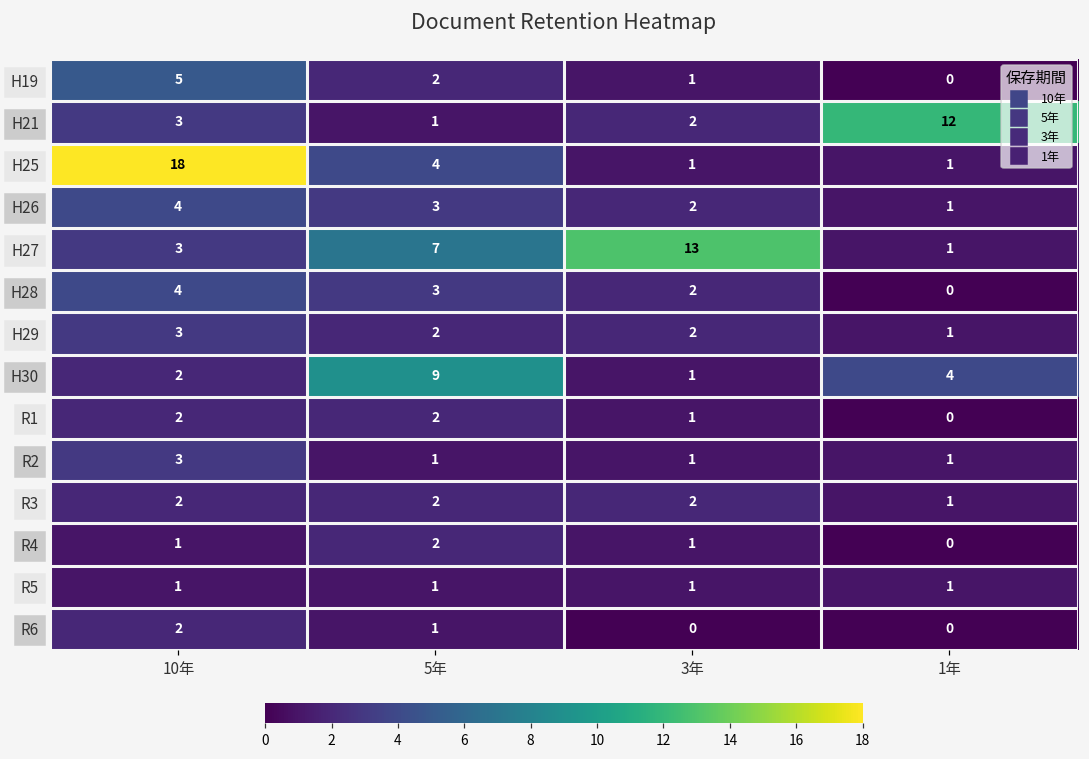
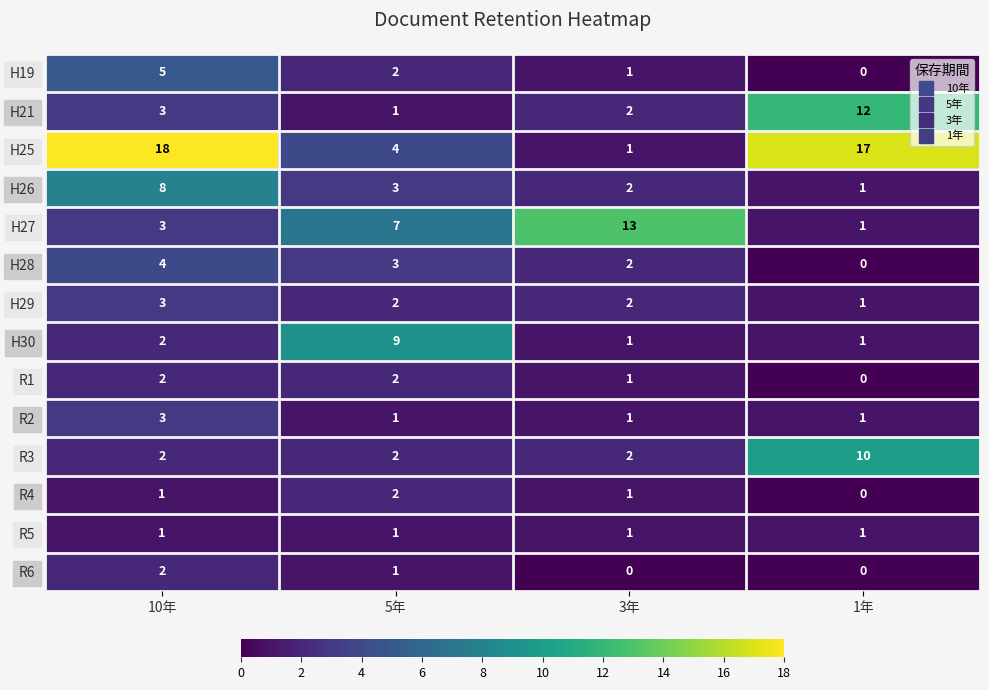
H25, 1年: 1 -> 17
H26, 10年: 4 -> 8
H30, 1年: 4 -> 1
R3, 1年: 1 -> 10
